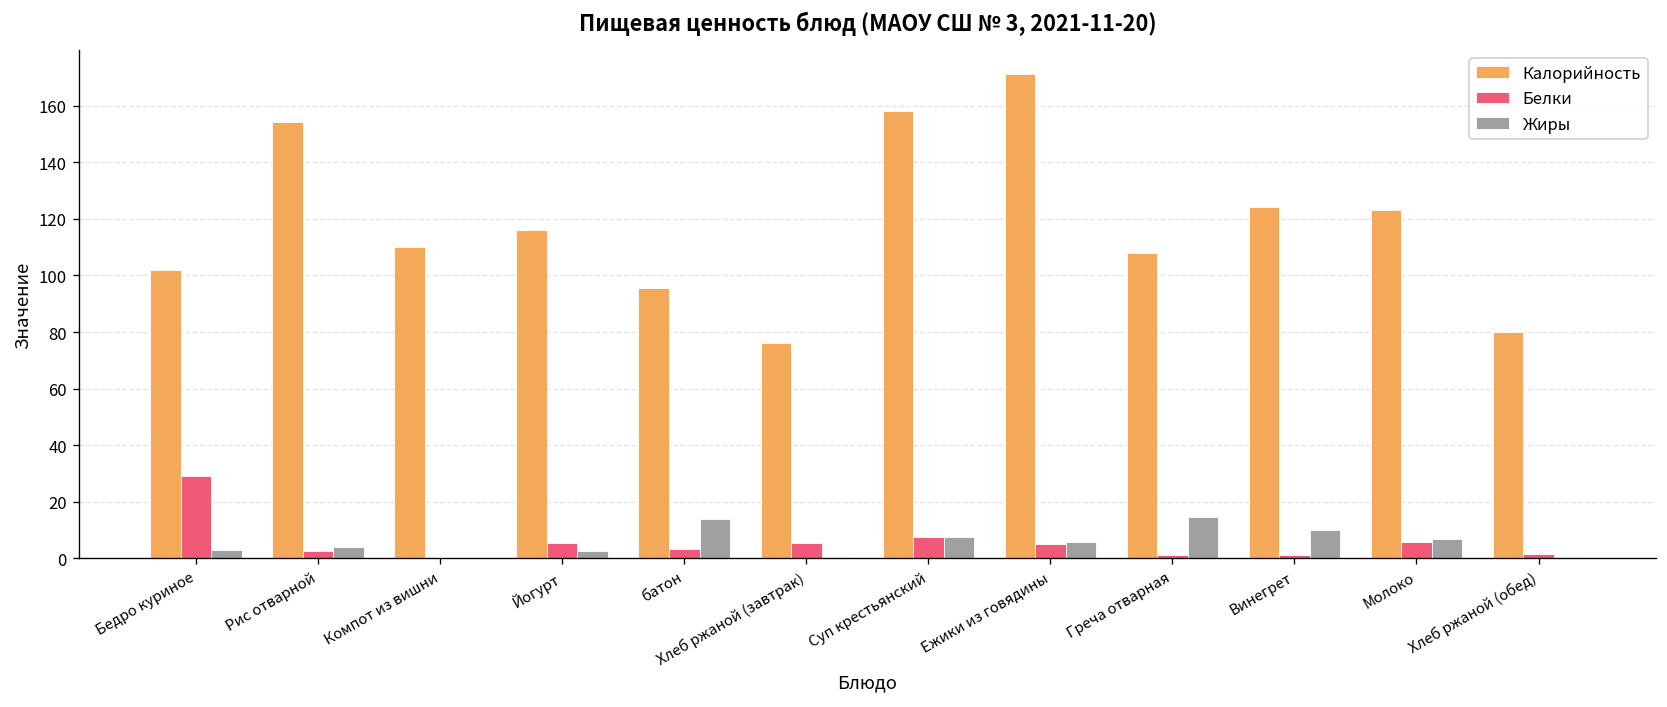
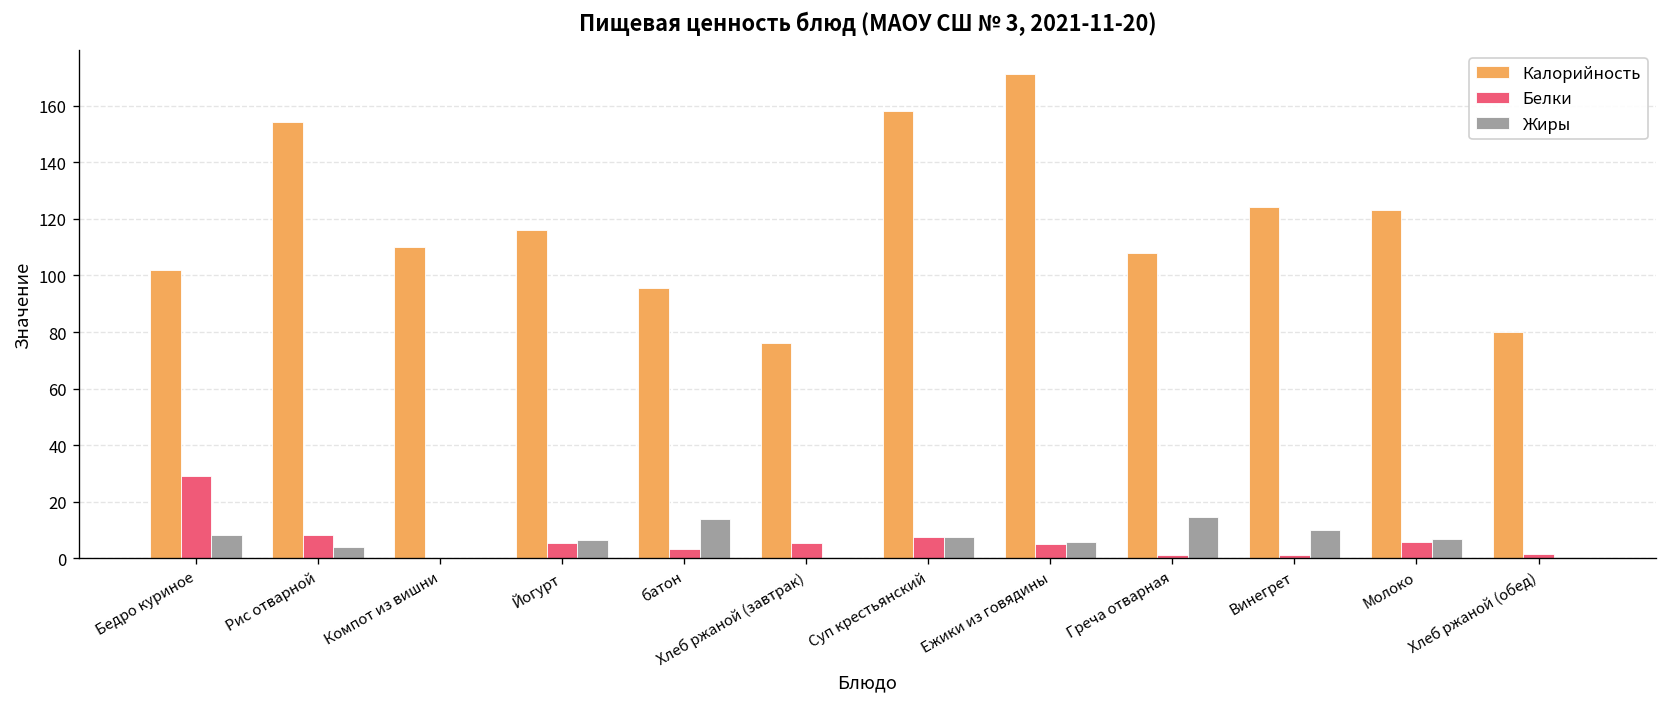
Жиры, Бедро куриное: 3 -> 8
Белки, Рис отварной: 3 -> 8
Жиры, Йогурт: 3 -> 6
